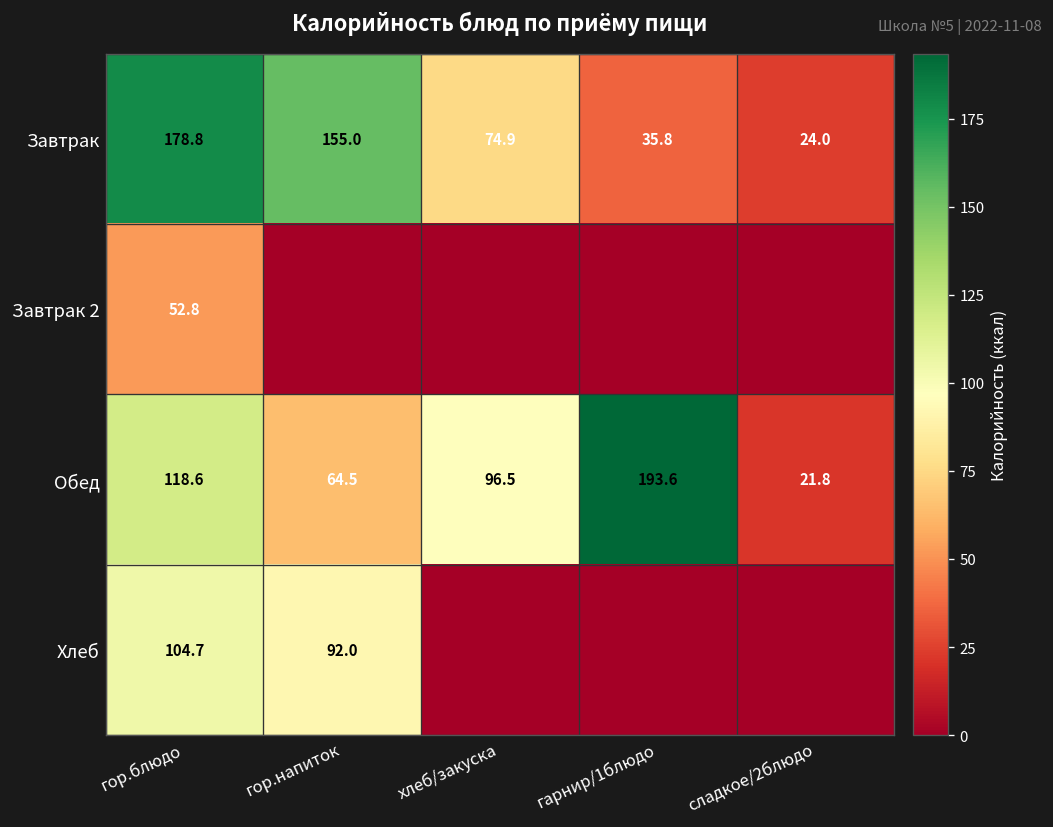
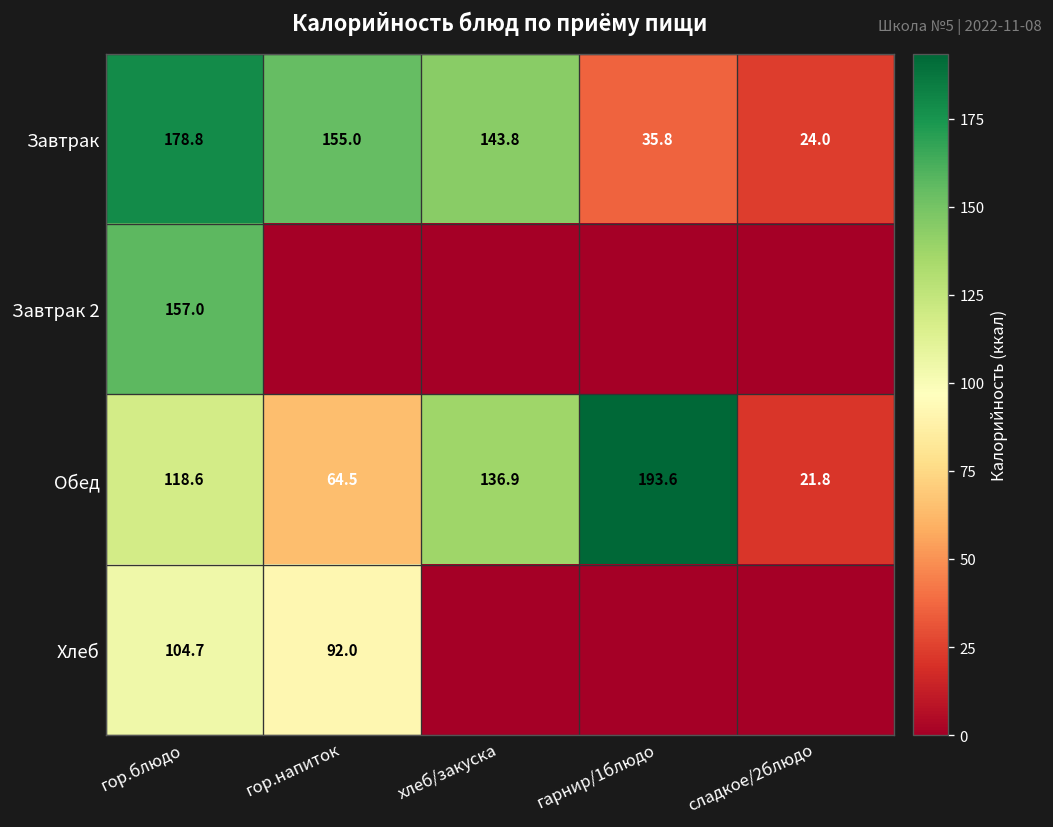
Завтрак, хлеб/закуска: 74.9 -> 143.8
Завтрак 2, гор.блюдо: 52.8 -> 157.0
Обед, хлеб/закуска: 96.5 -> 136.9
